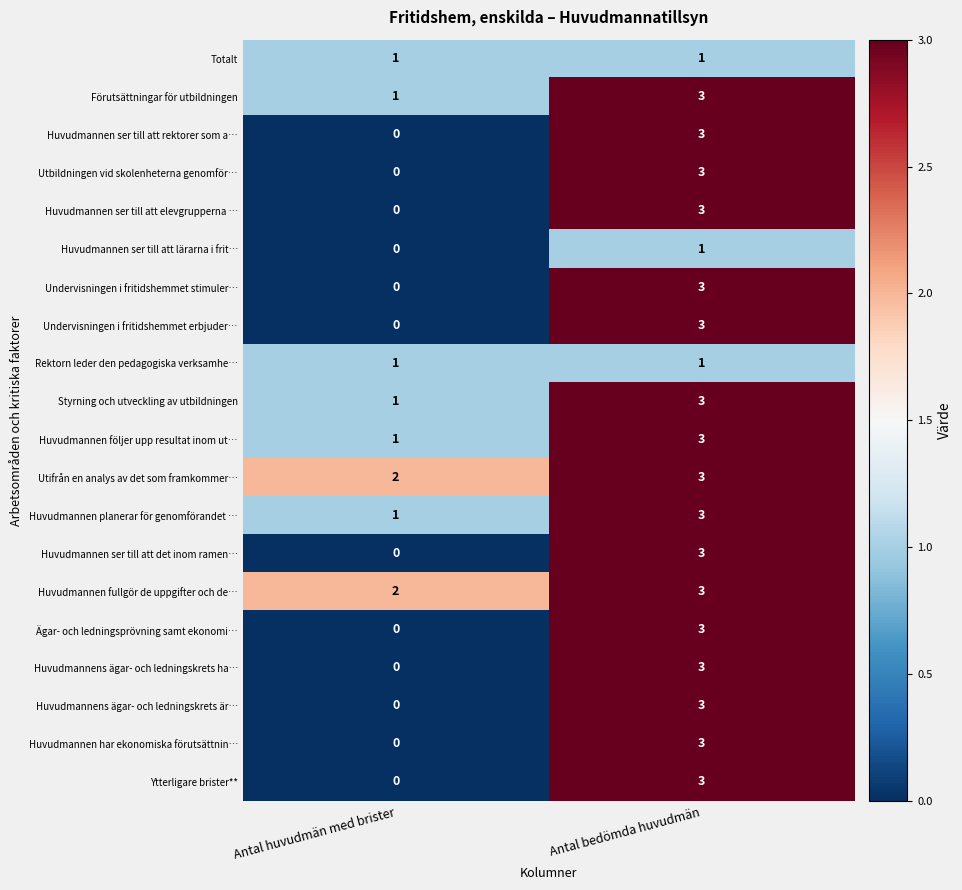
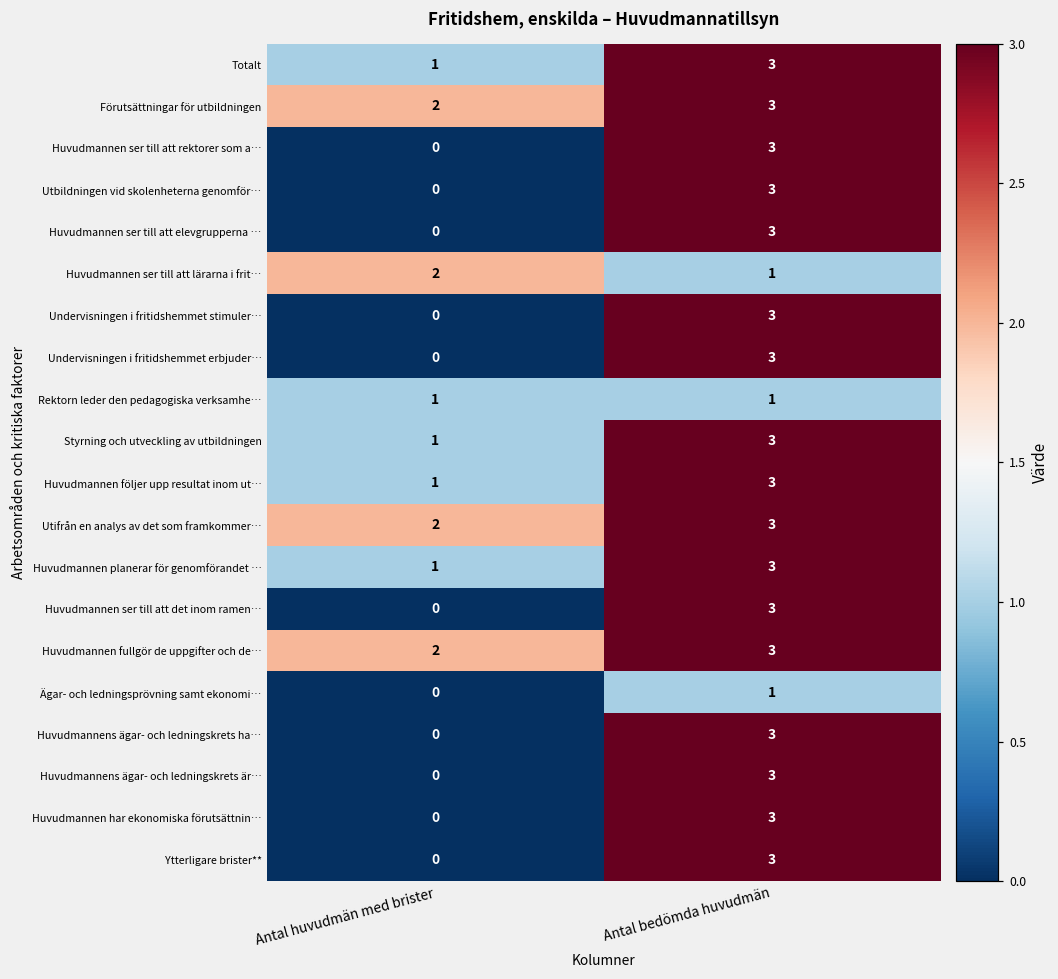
Totalt, Antal bedömda huvudmän: 1 -> 3
Förutsättningar för utbildningen, Antal huvudmän med brister: 1 -> 2
Huvudmannen ser till att lärarna i frit…, Antal huvudmän med brister: 0 -> 2
Ägar- och ledningsprövning samt ekonomi…, Antal bedömda huvudmän: 3 -> 1
